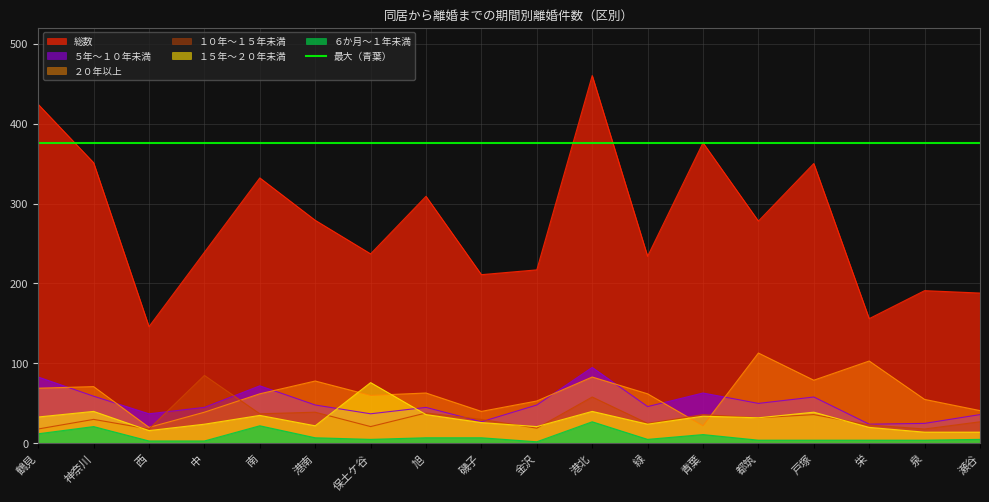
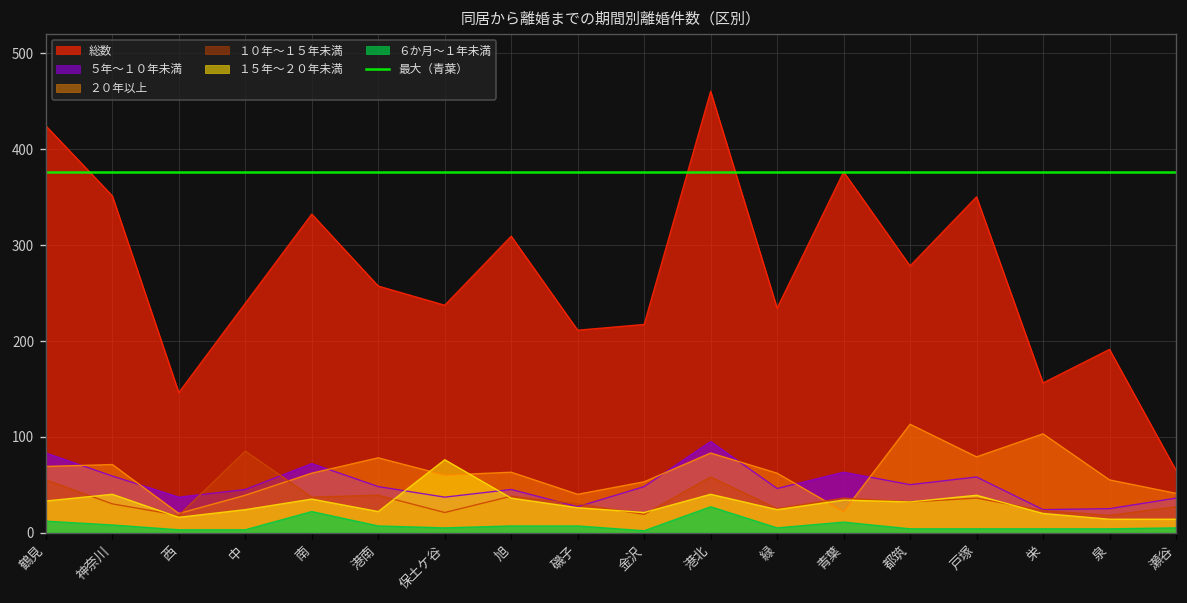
１０年～１５年未満, 鶴見: 20 -> 60
６か月～１年未満, 神奈川: 20 -> 10
総数, 港南: 280 -> 260
総数, 瀬谷: 190 -> 70
